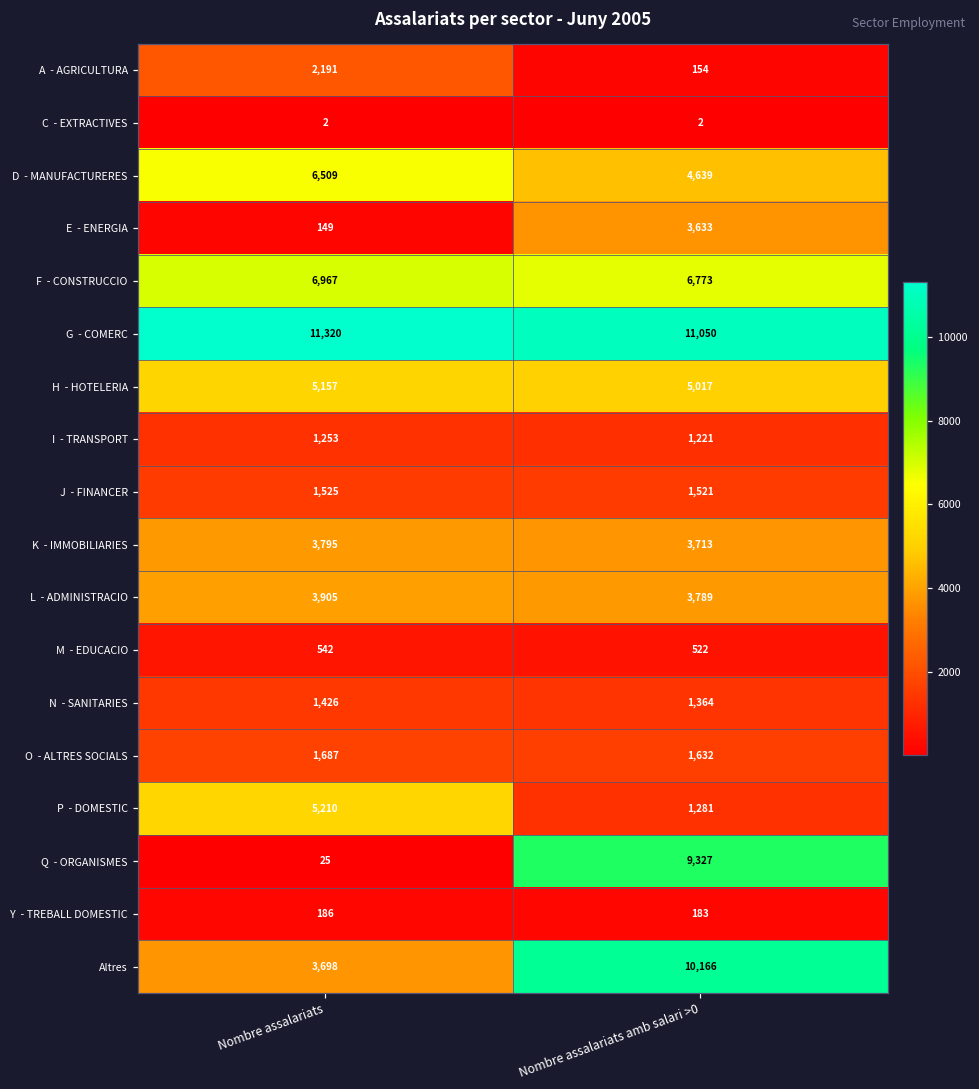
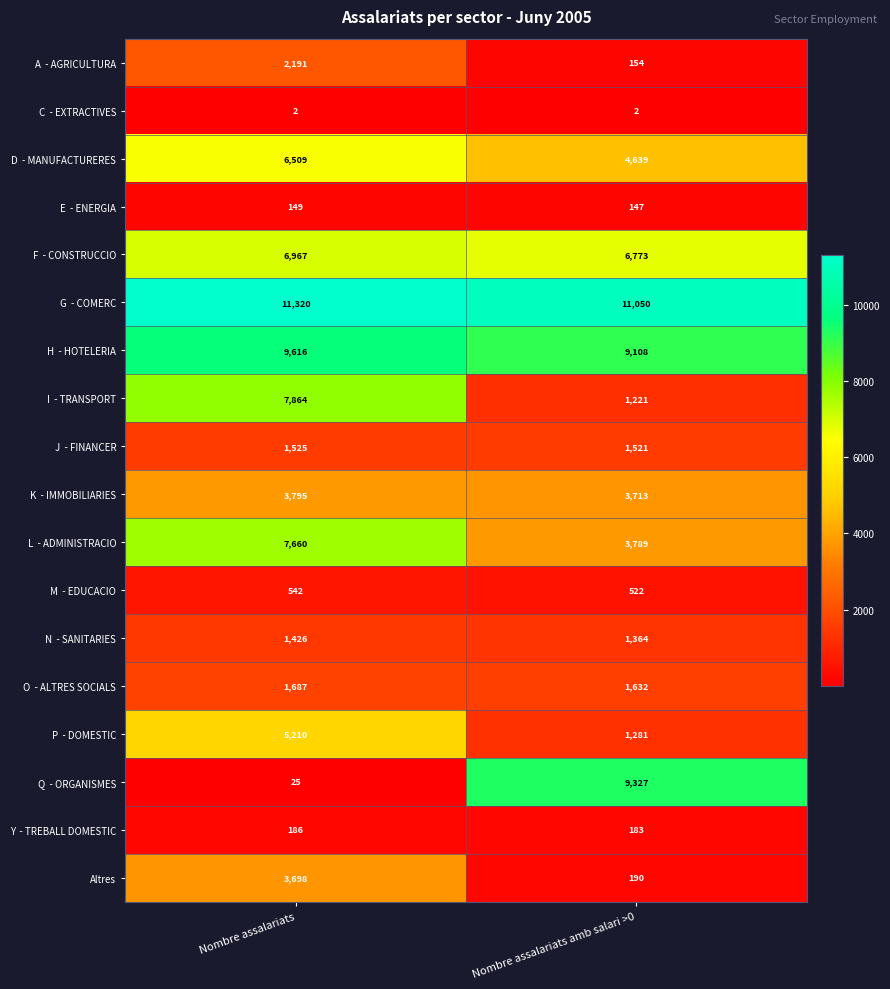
E - ENERGIA, Nombre assalariats amb salari >0: 3,633 -> 147
H - HOTELERIA, Nombre assalariats: 5,157 -> 9,616
H - HOTELERIA, Nombre assalariats amb salari >0: 5,017 -> 9,108
I - TRANSPORT, Nombre assalariats: 1,253 -> 7,864
L - ADMINISTRACIO, Nombre assalariats: 3,905 -> 7,660
Altres, Nombre assalariats amb salari >0: 10,166 -> 190
